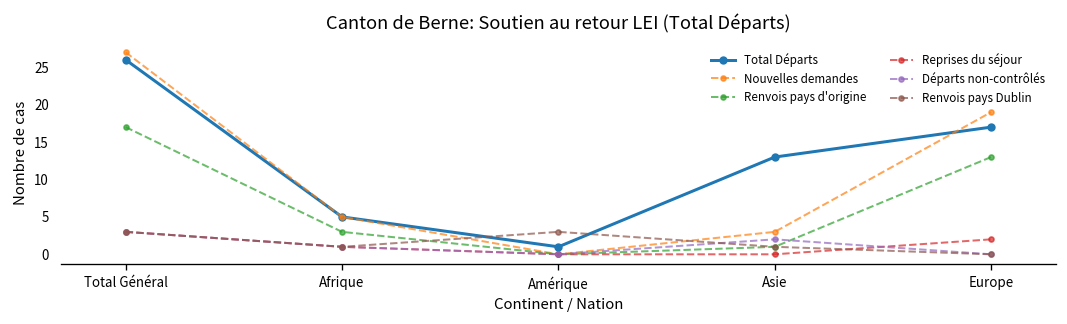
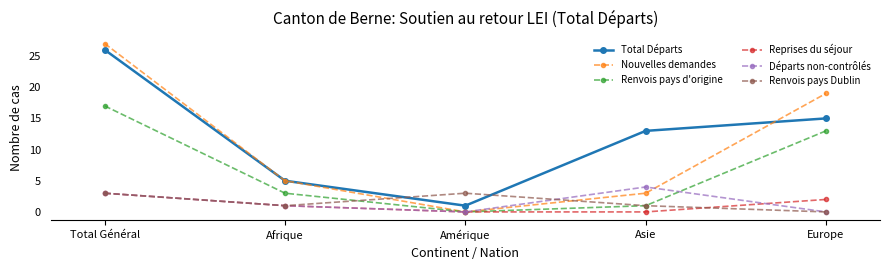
Départs non-contrôlés, Asie: 2 -> 4
Total Départs, Europe: 17 -> 15
